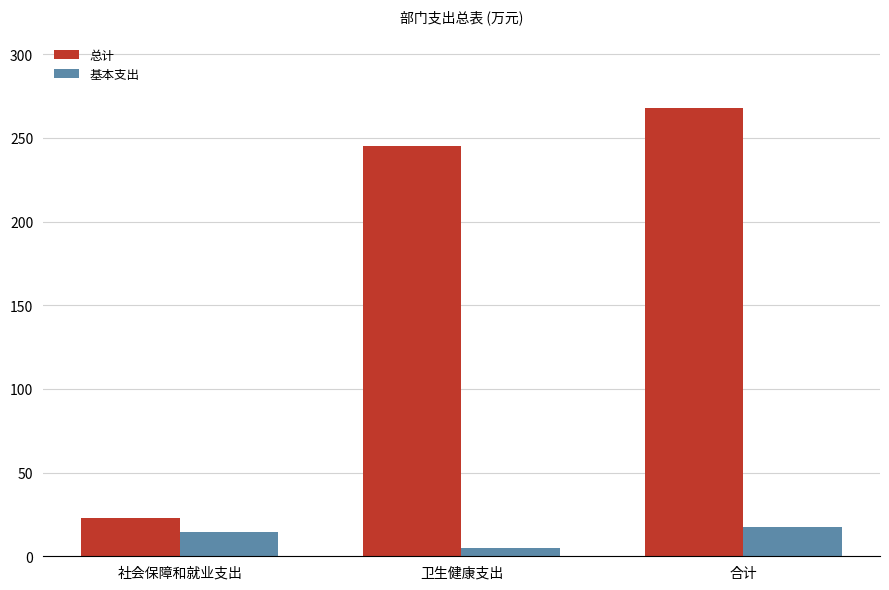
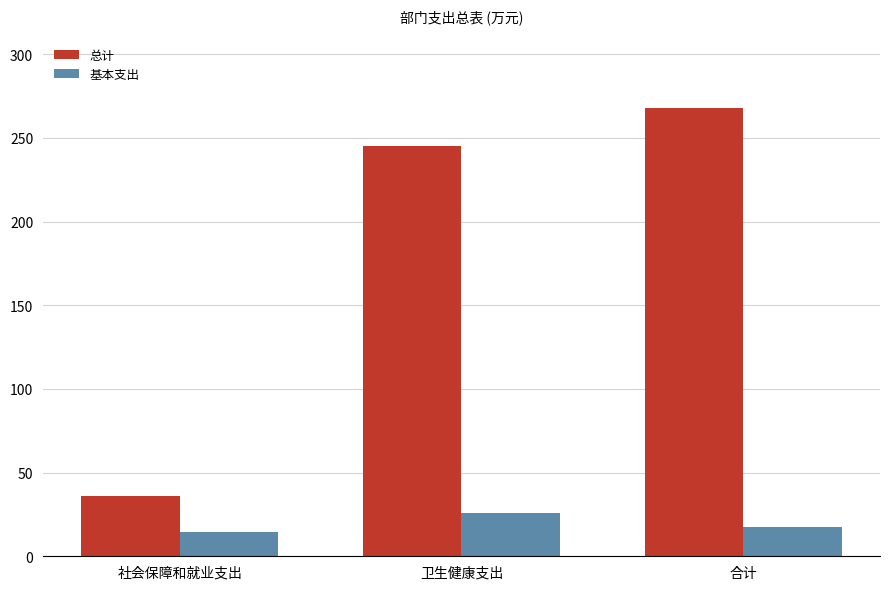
总计, 社会保障和就业支出: 23 -> 36
基本支出, 卫生健康支出: 5 -> 26
